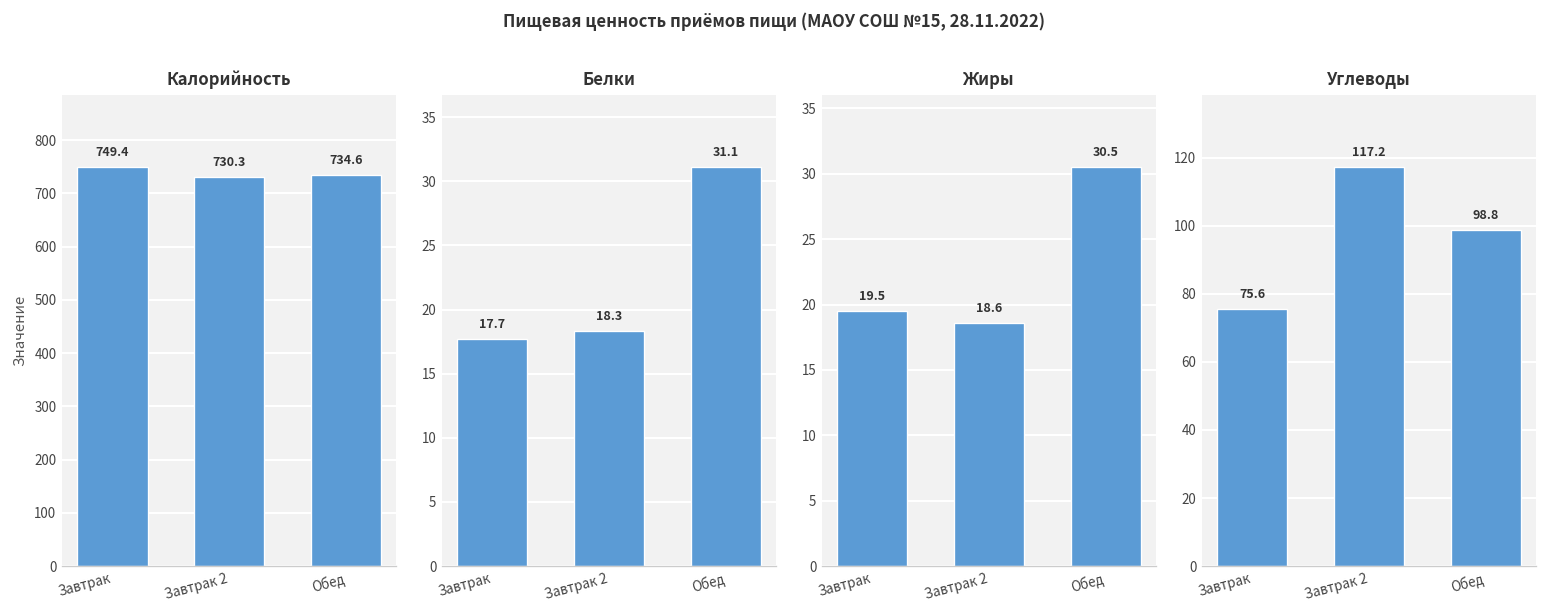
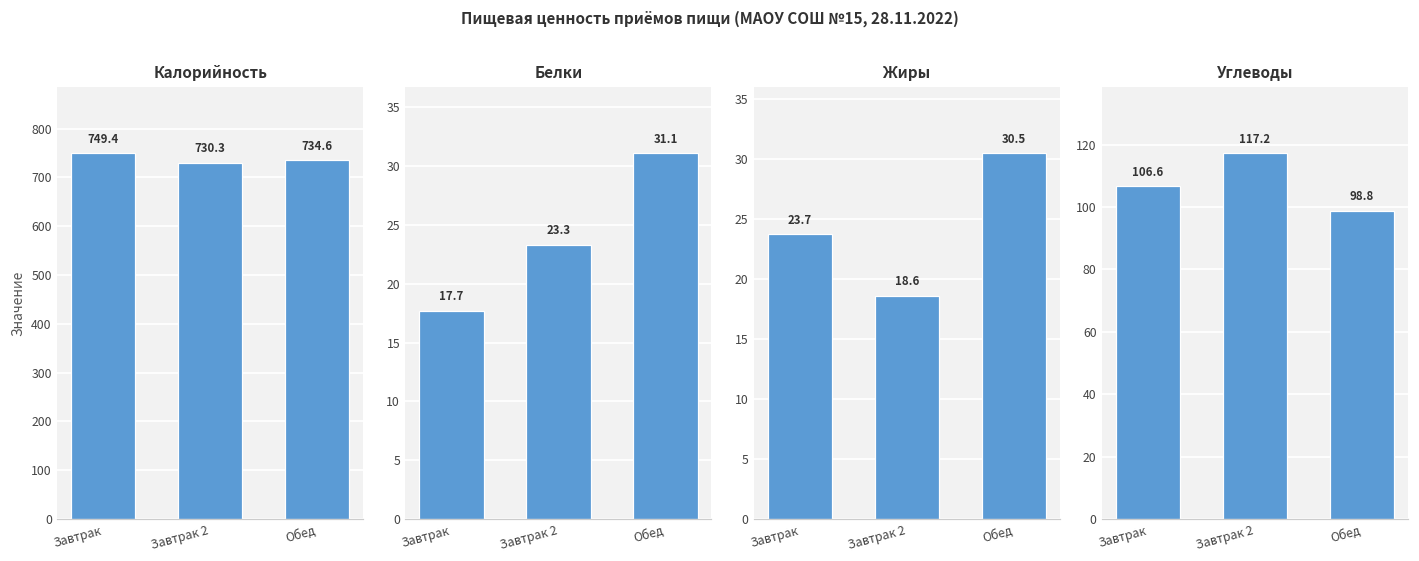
Белки, Завтрак 2: 18.3 -> 23.3
Жиры, Завтрак: 19.5 -> 23.7
Углеводы, Завтрак: 75.6 -> 106.6
